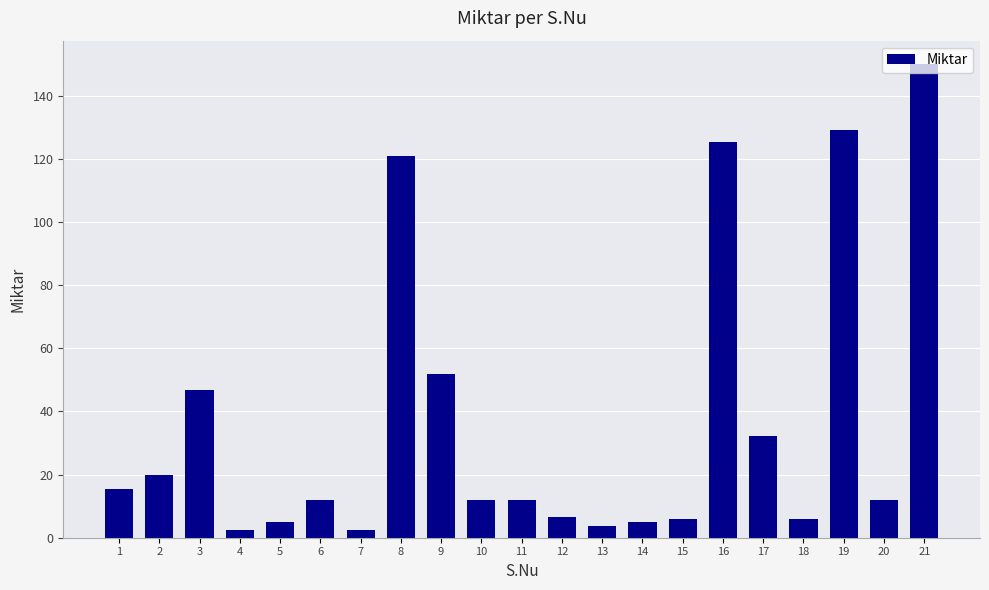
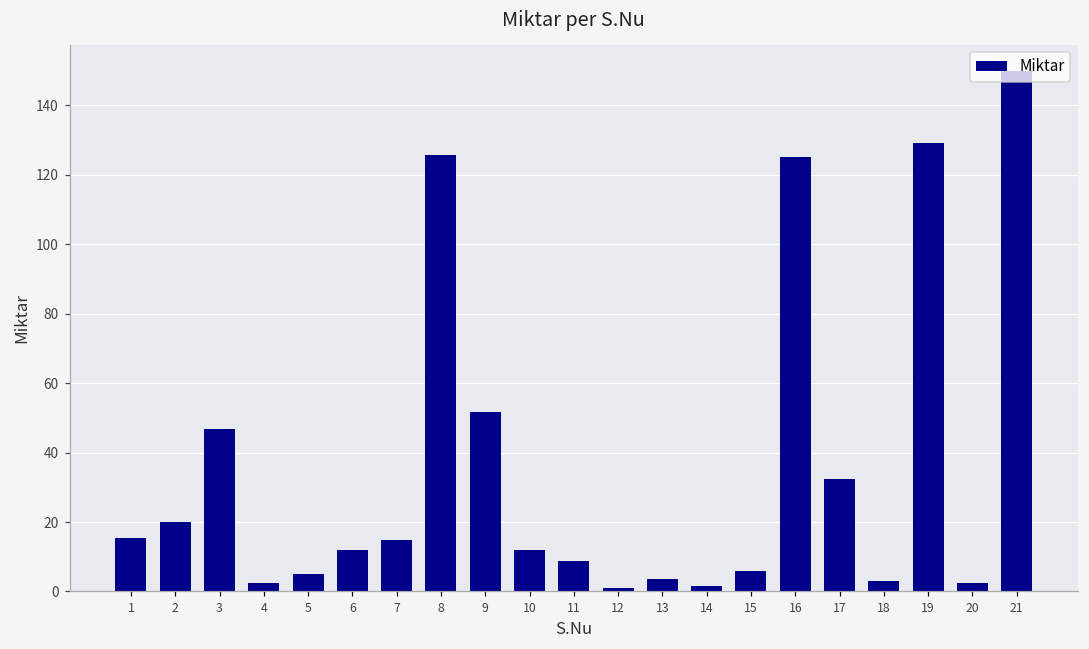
7: 2 -> 15
8: 121 -> 126
11: 12 -> 9
12: 7 -> 1
14: 5 -> 2
18: 6 -> 3
20: 12 -> 3
